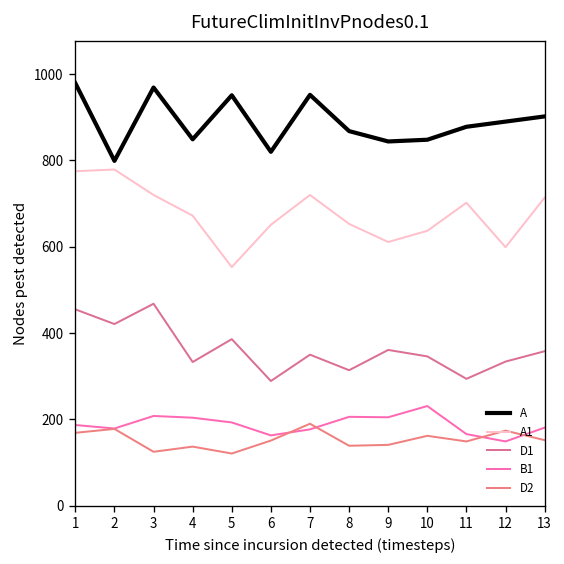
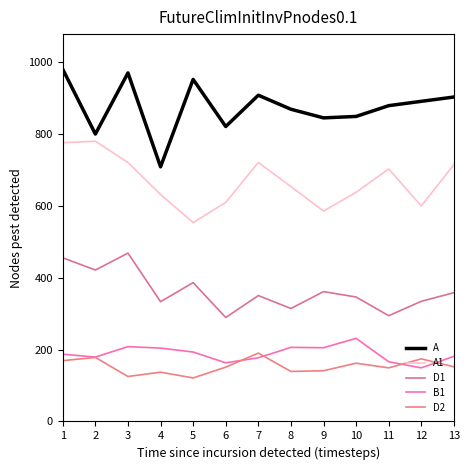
A, 4: 850 -> 710
A1, 4: 670 -> 630
A1, 6: 650 -> 610
A, 7: 950 -> 910
A1, 9: 610 -> 590
